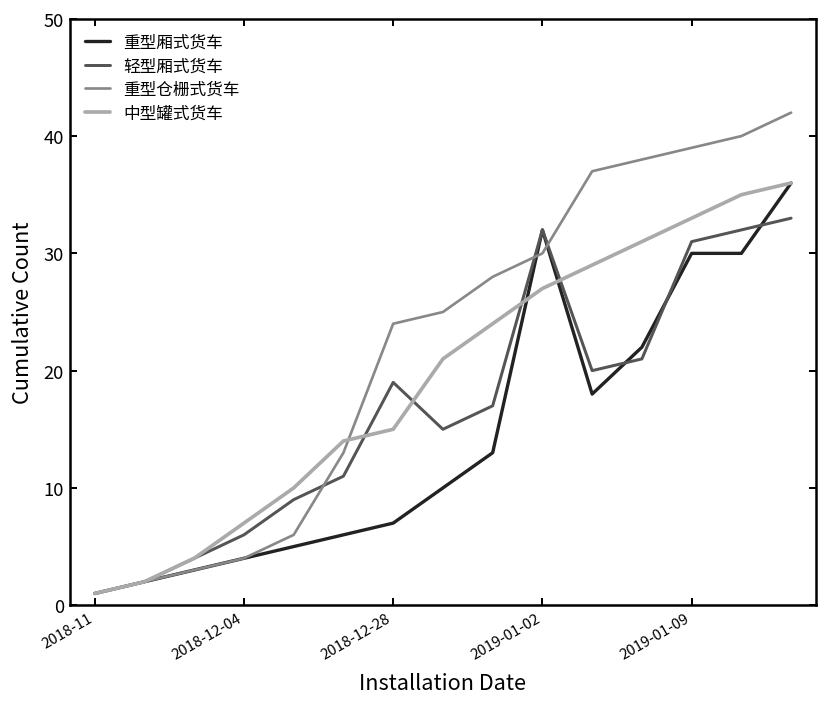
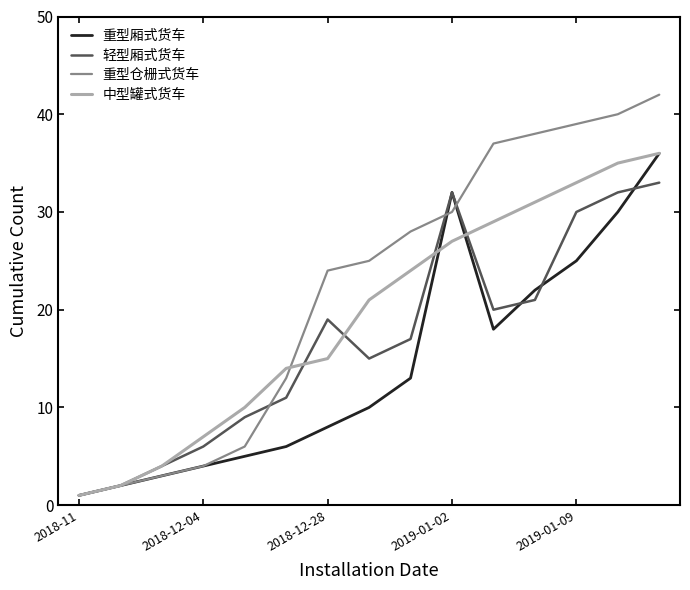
重型厢式货车, 2018-12-28: 7 -> 8
重型厢式货车, 2019-01-09: 30 -> 25
轻型厢式货车, 2019-01-09: 31 -> 30
